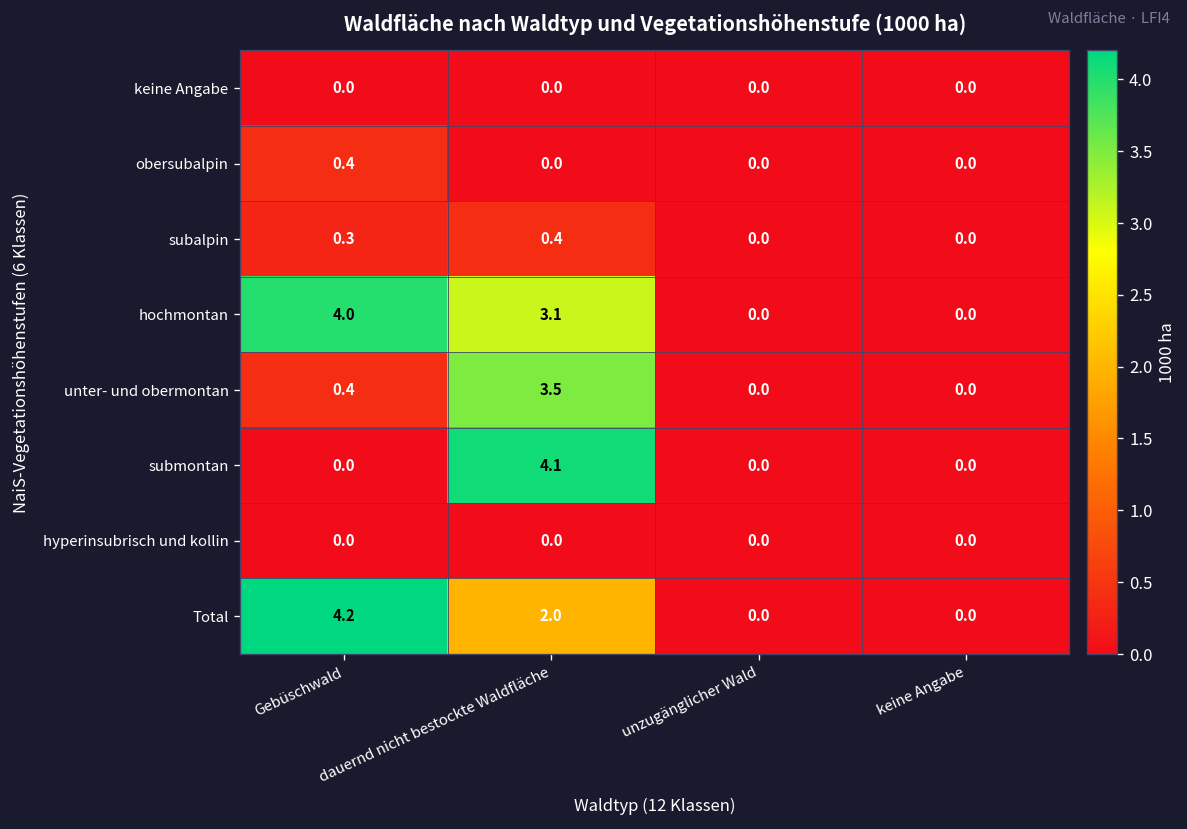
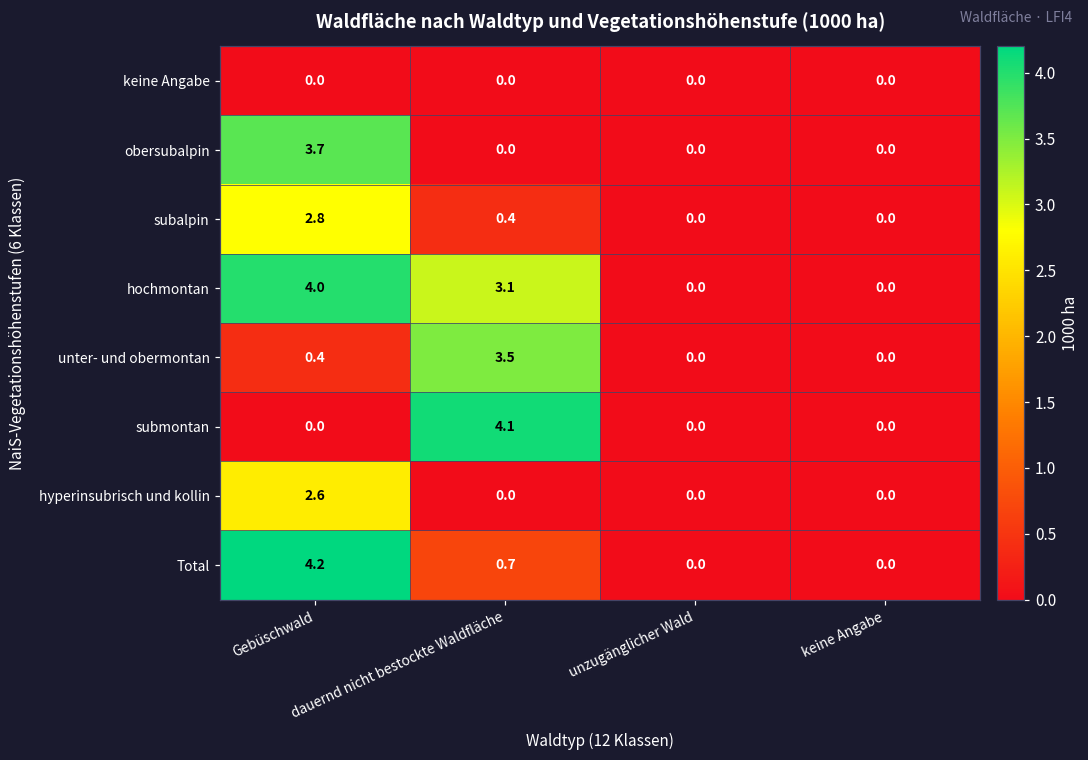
obersubalpin, Gebüschwald: 0.4 -> 3.7
subalpin, Gebüschwald: 0.3 -> 2.8
hyperinsubrisch und kollin, Gebüschwald: 0.0 -> 2.6
Total, dauernd nicht bestockte Waldfläche: 2.0 -> 0.7
